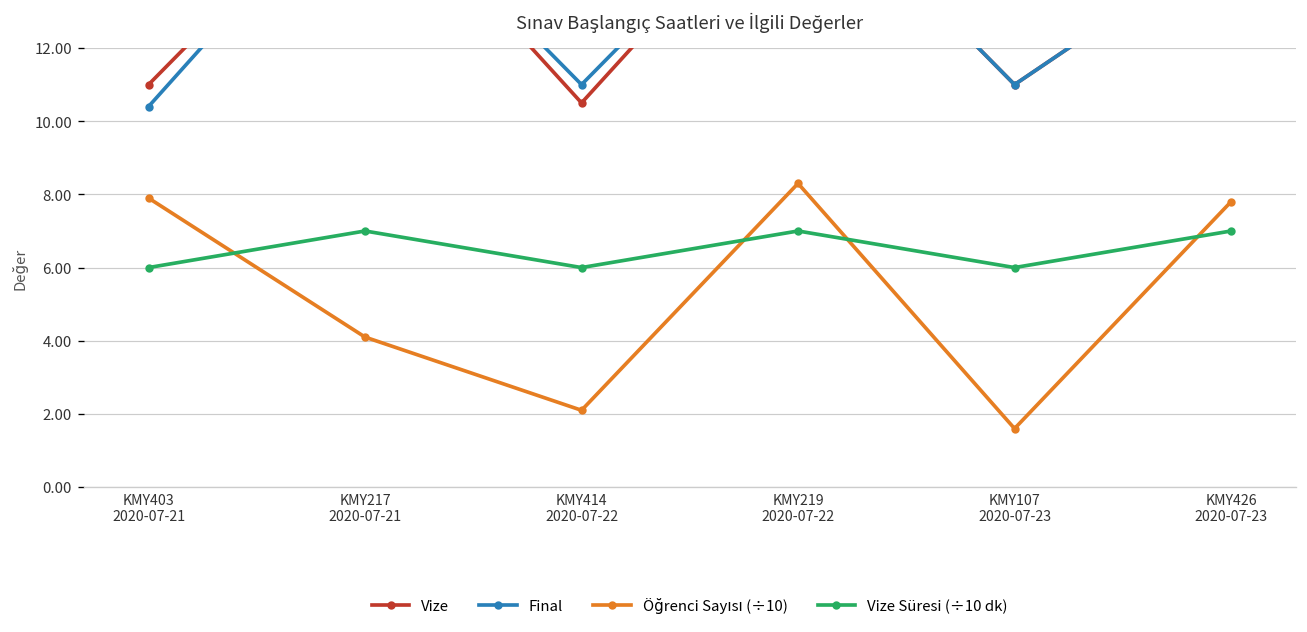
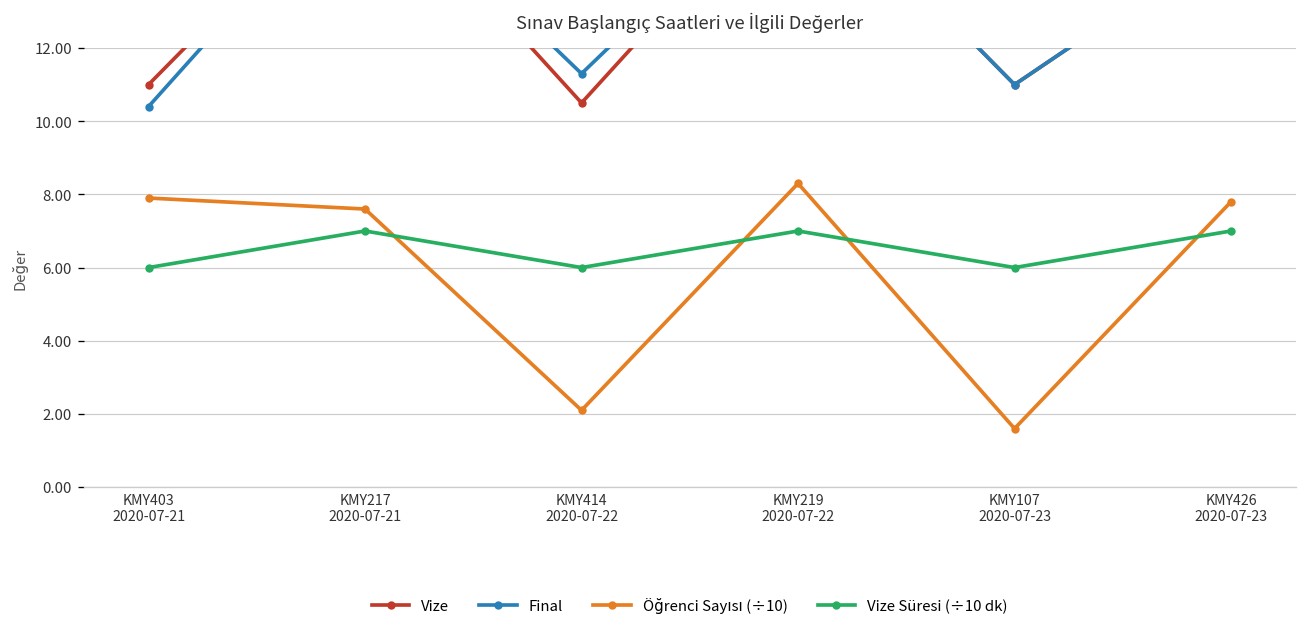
Öğrenci Sayısı (÷10), KMY217 2020-07-21: 4.1 -> 7.6
Final, KMY414 2020-07-22: 11.0 -> 11.3
